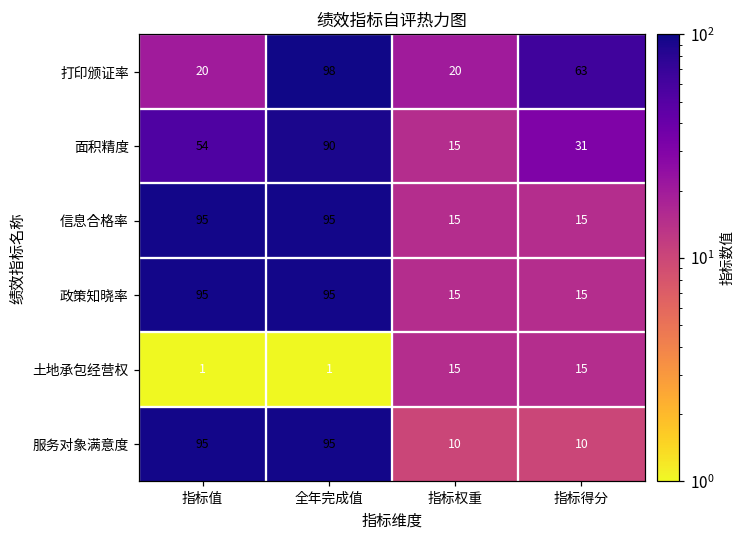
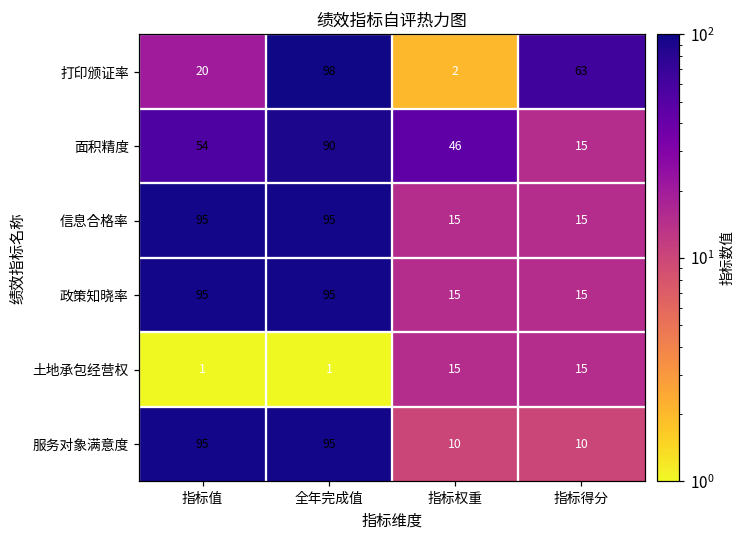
打印颁证率, 指标权重: 20 -> 2
面积精度, 指标权重: 15 -> 46
面积精度, 指标得分: 31 -> 15
